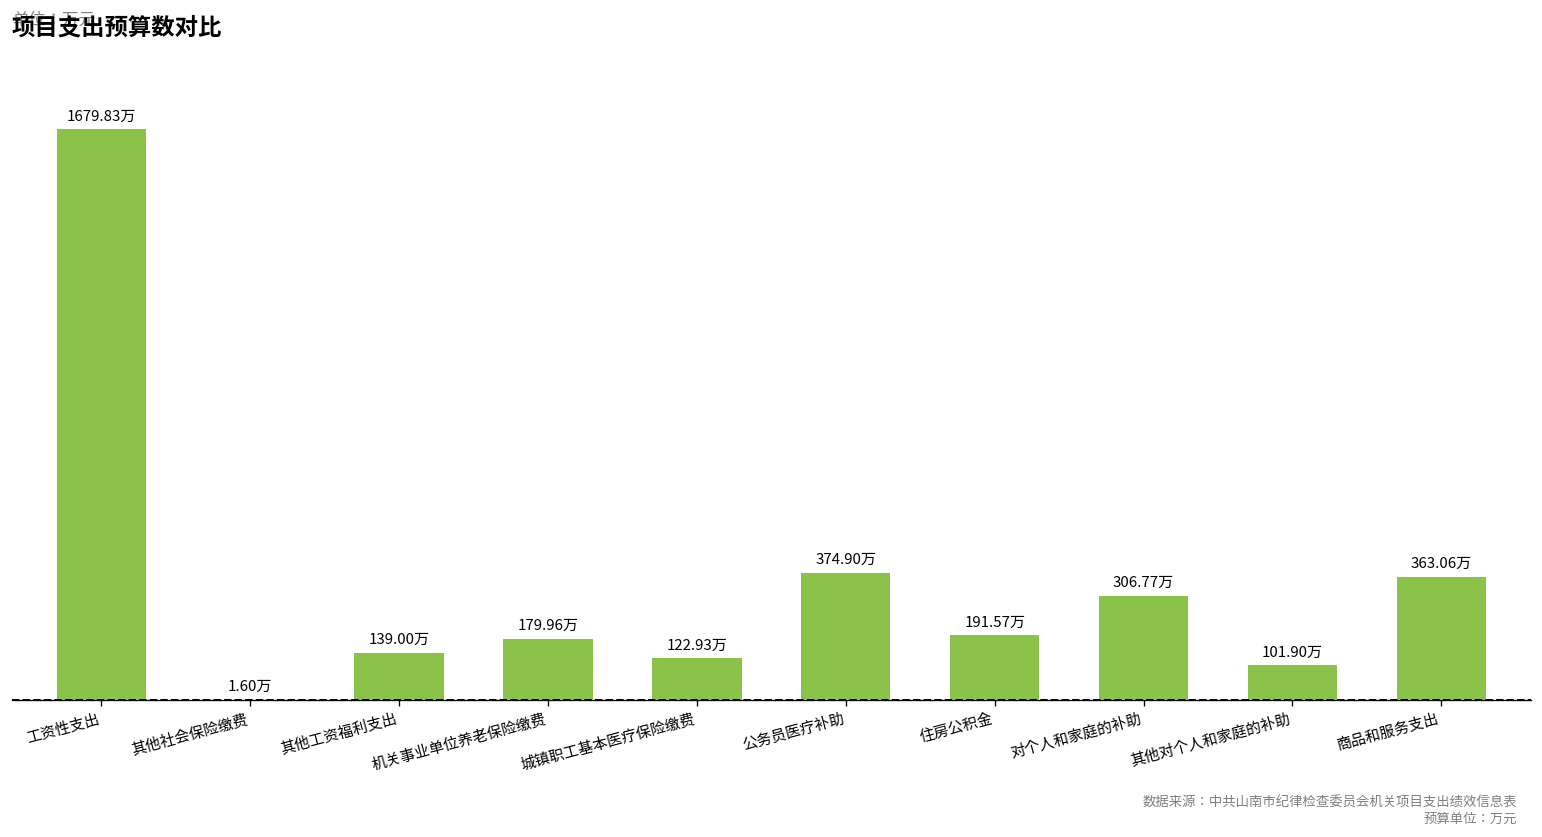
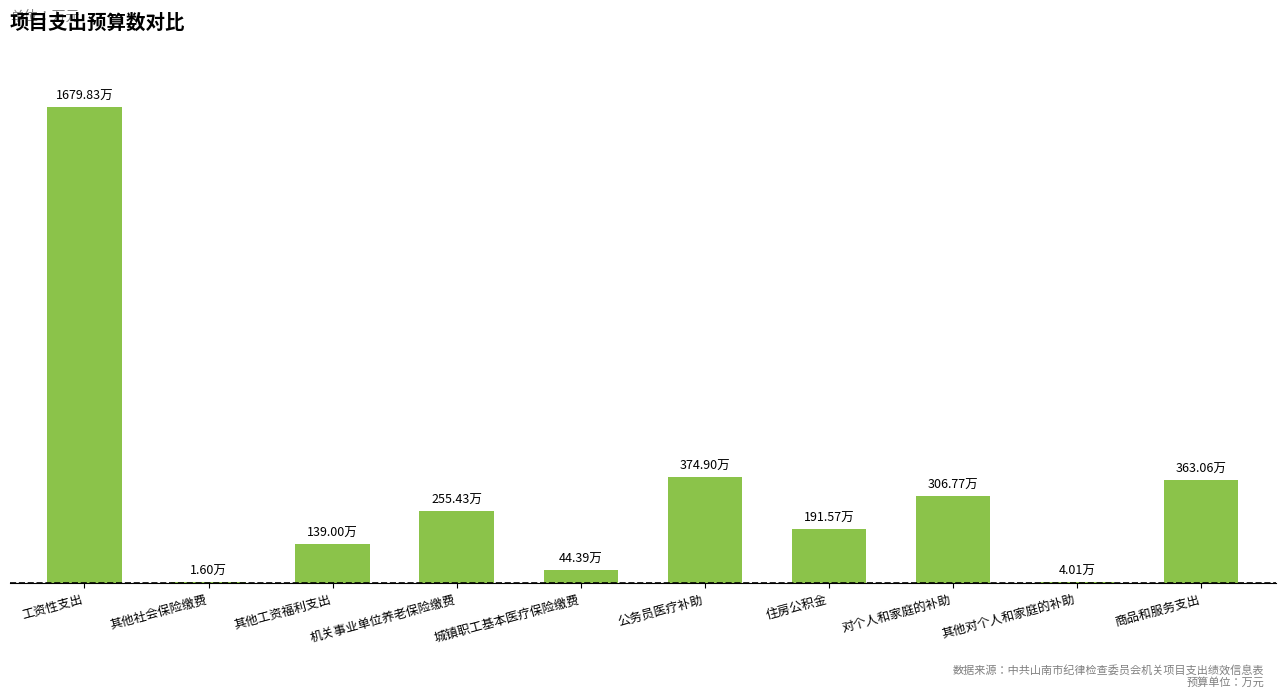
机关事业单位养老保险缴费: 179.96万 -> 255.43万
城镇职工基本医疗保险缴费: 122.93万 -> 44.39万
其他对个人和家庭的补助: 101.90万 -> 4.01万
